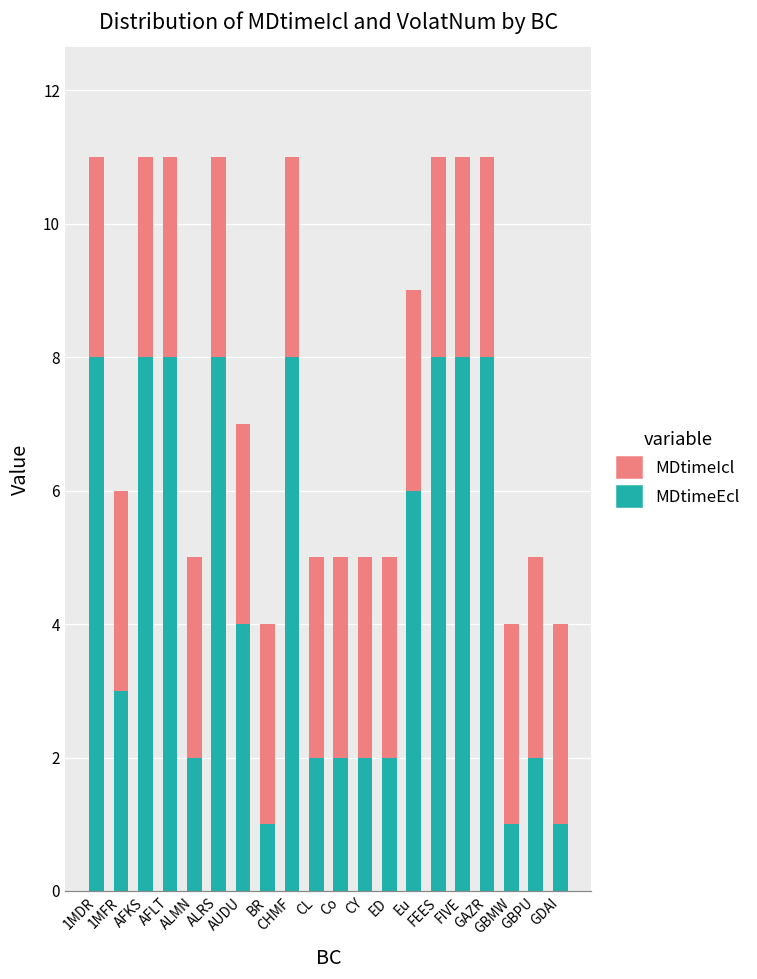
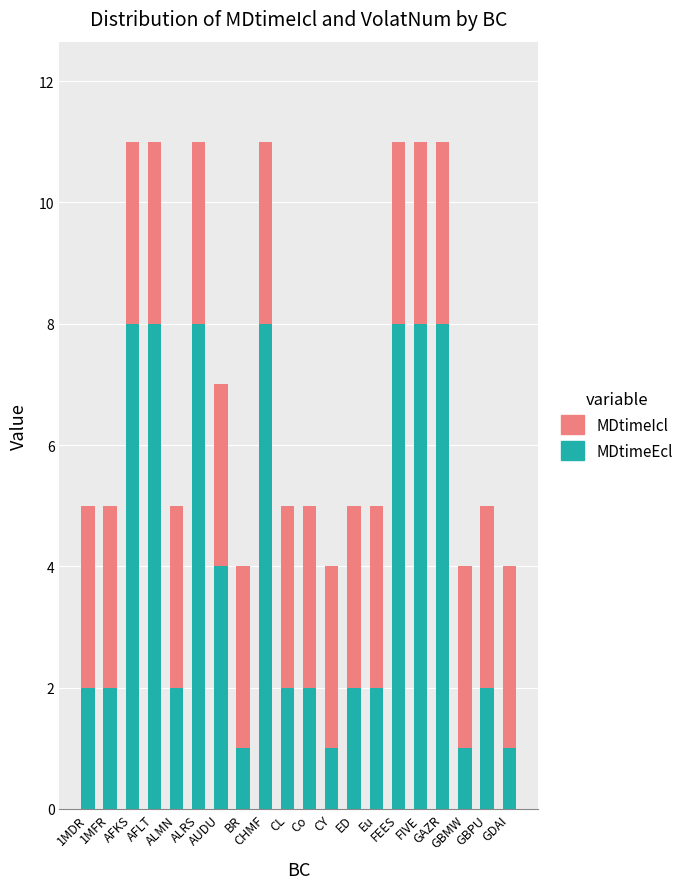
MDtimeEcl, 1MDR: 8 -> 2
MDtimeEcl, 1MFR: 3 -> 2
MDtimeEcl, CY: 2 -> 1
MDtimeEcl, Eu: 6 -> 2
